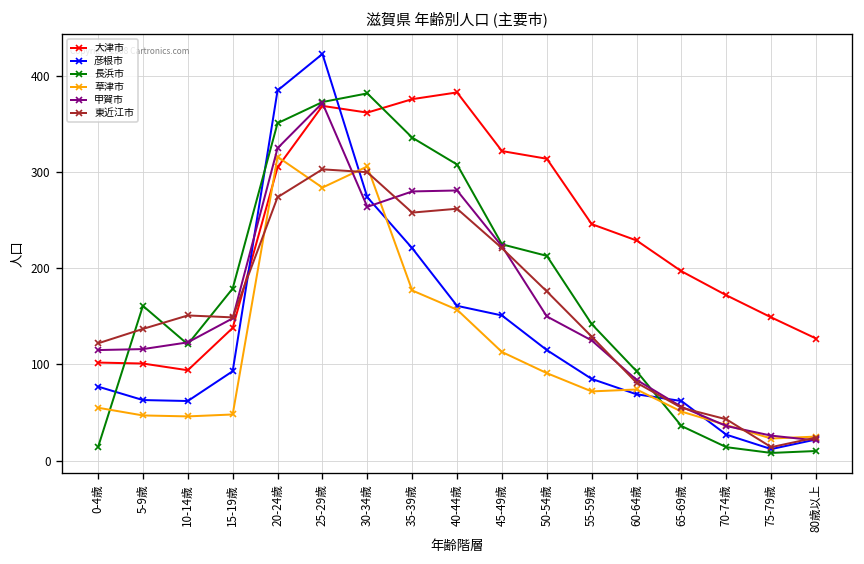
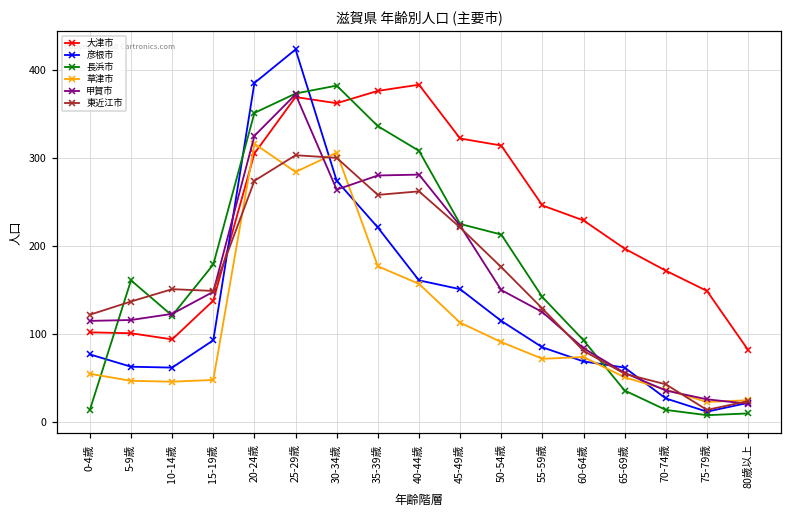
大津市, 80歳以上: 130 -> 80
